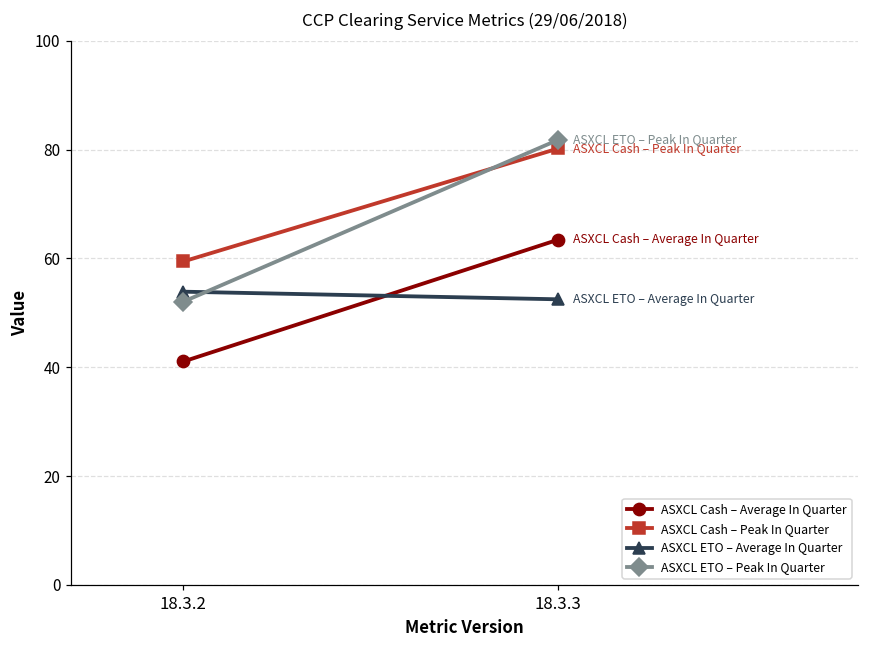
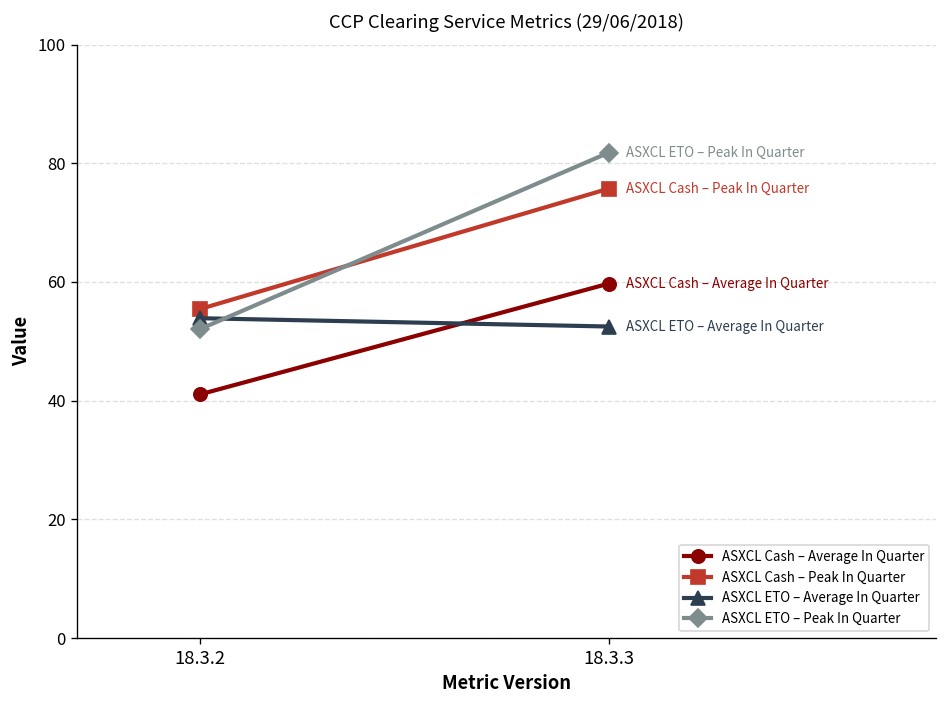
ASXCL Cash – Peak In Quarter, 18.3.2: 59 -> 55
ASXCL Cash – Average In Quarter, 18.3.3: 63 -> 60
ASXCL Cash – Peak In Quarter, 18.3.3: 80 -> 76
